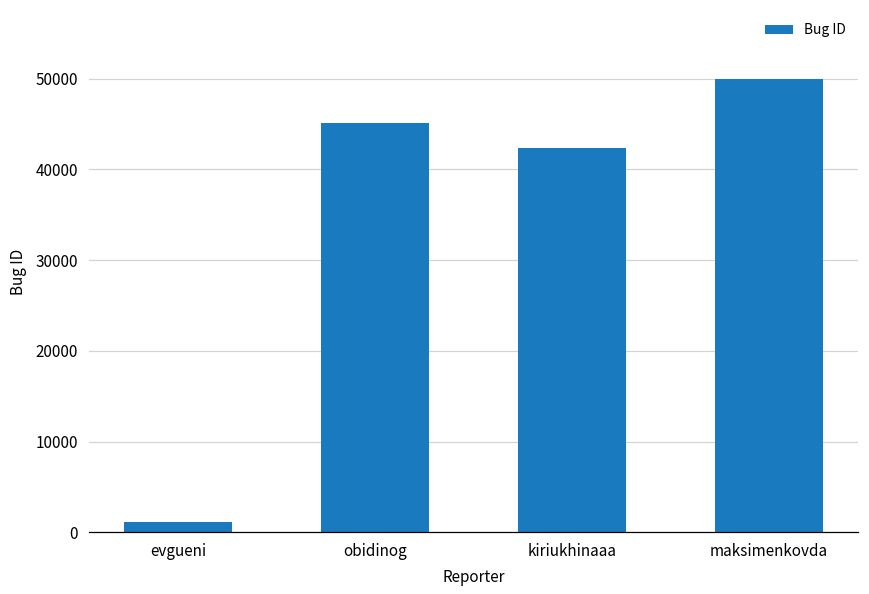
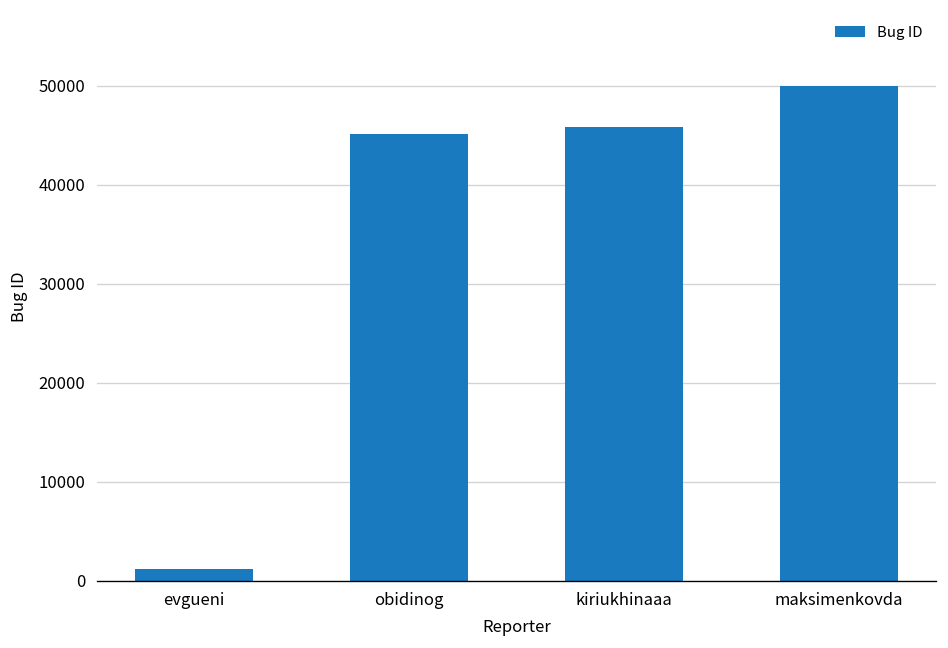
kiriukhinaaa: 42000 -> 46000
